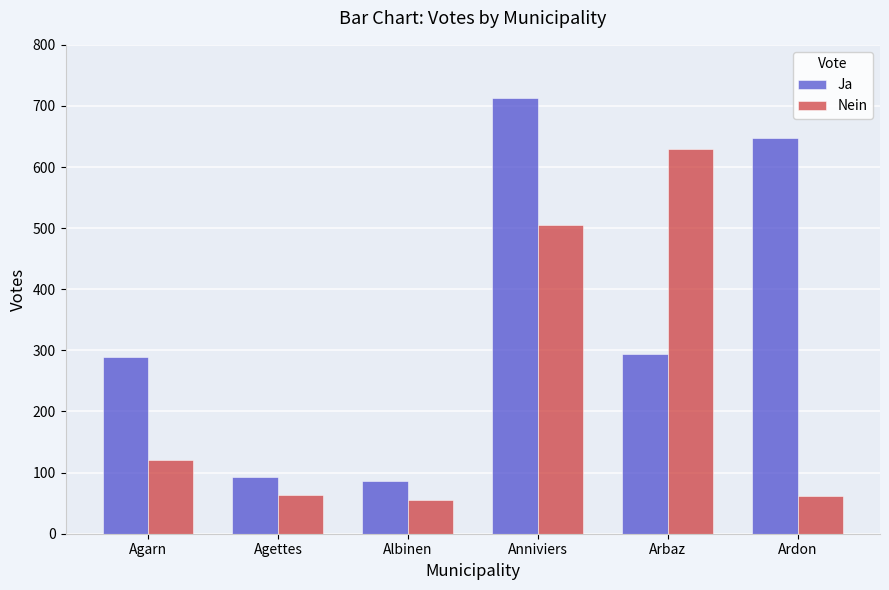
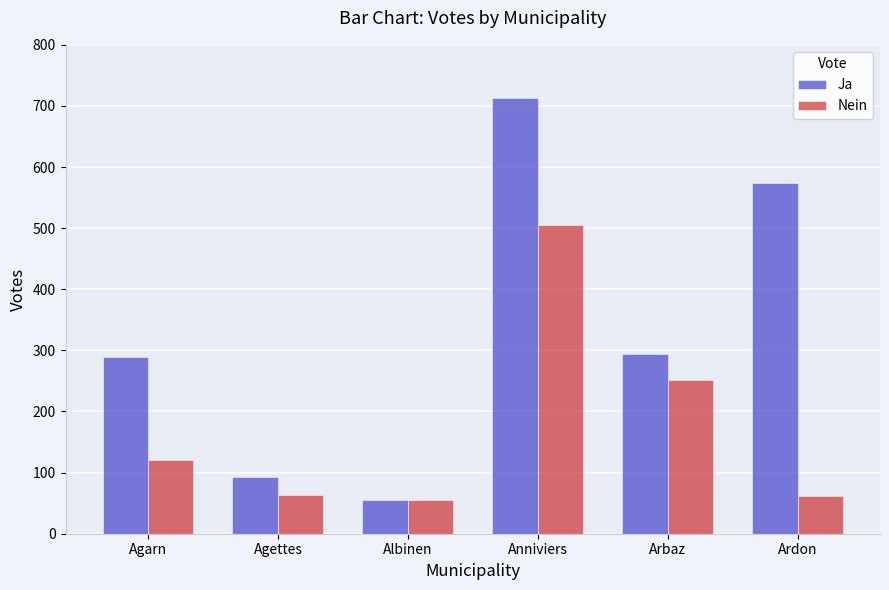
Ja, Albinen: 90 -> 60
Nein, Arbaz: 630 -> 250
Ja, Ardon: 650 -> 570
